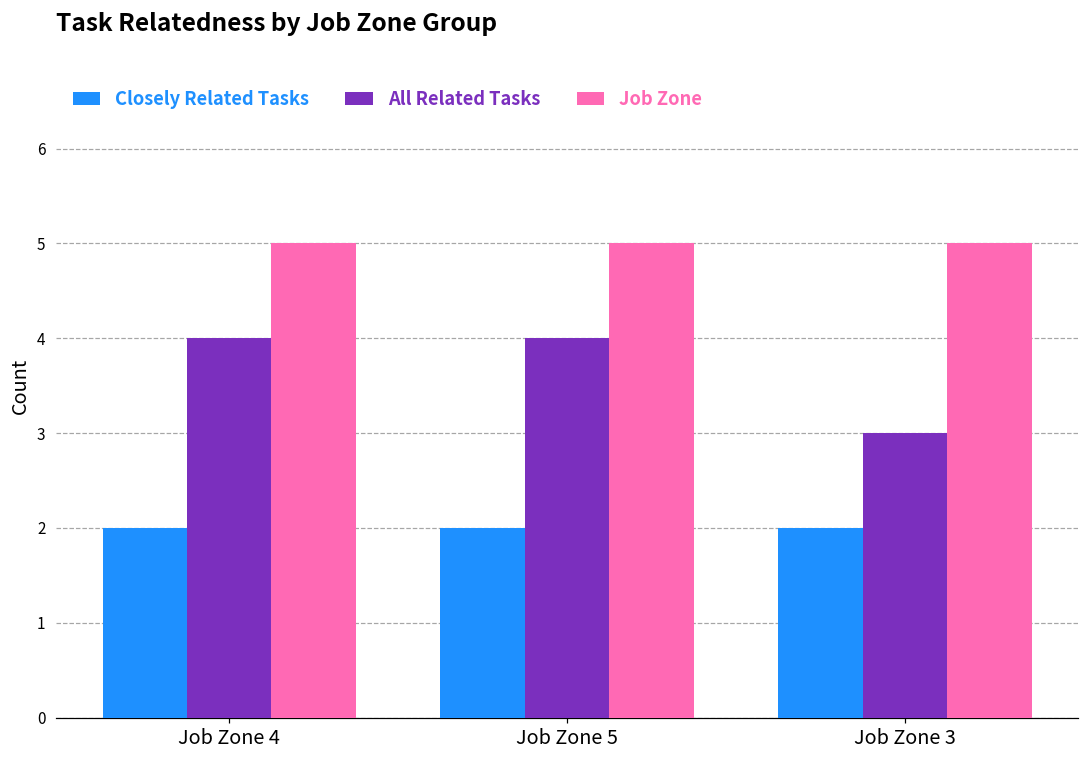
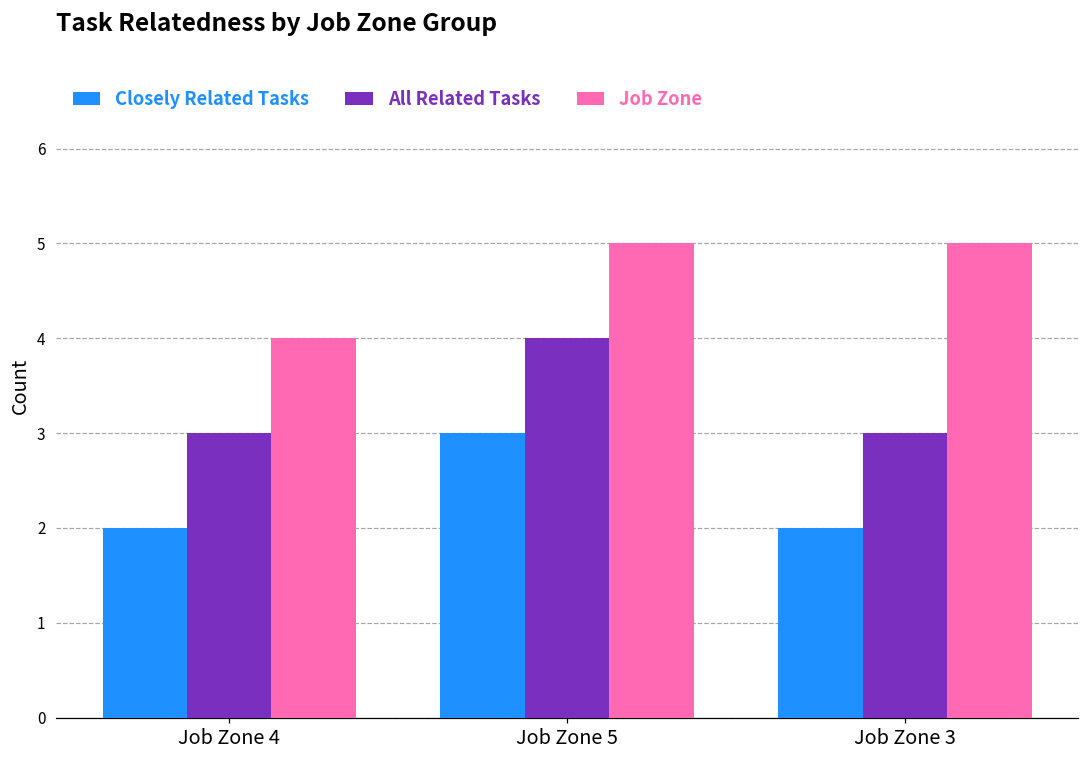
All Related Tasks, Job Zone 4: 4 -> 3
Job Zone, Job Zone 4: 5 -> 4
Closely Related Tasks, Job Zone 5: 2 -> 3
